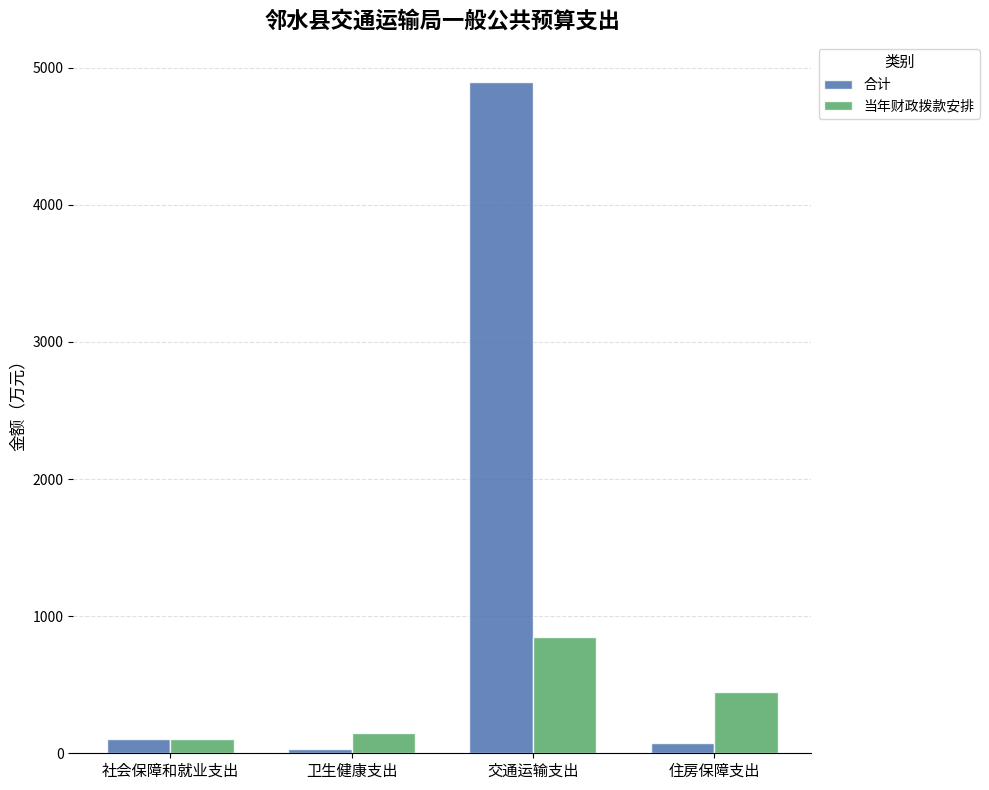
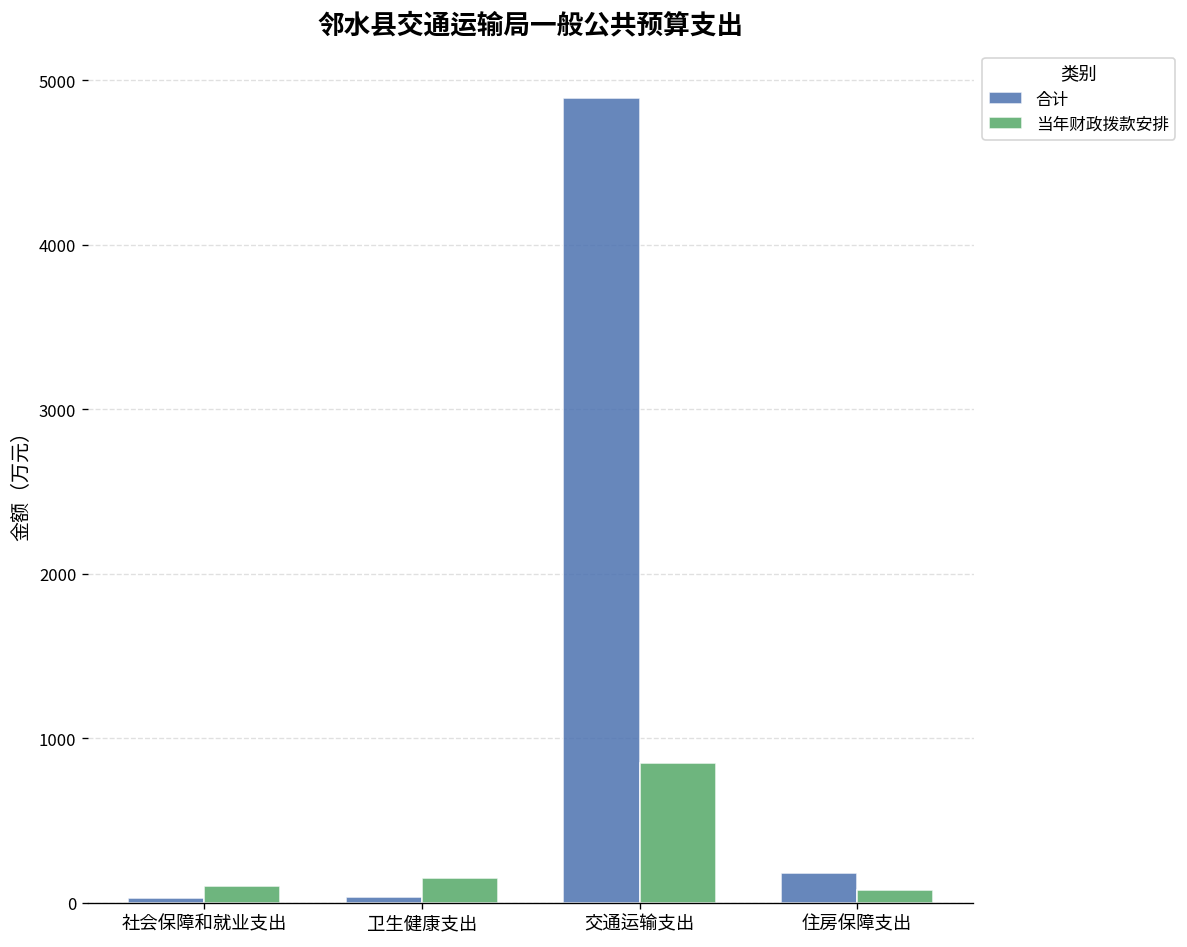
合计, 社会保障和就业支出: 100 -> 30
合计, 住房保障支出: 80 -> 180
当年财政拨款安排, 住房保障支出: 450 -> 80
